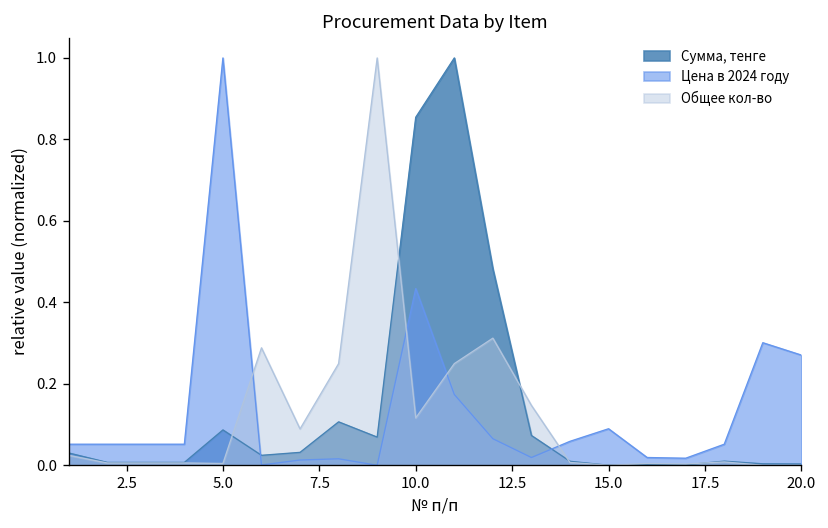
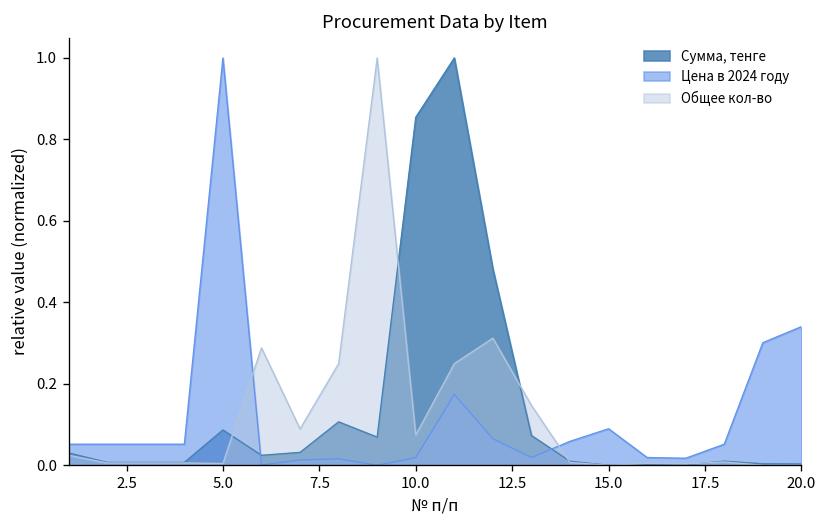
Цена в 2024 году, 10.0: 0.43 -> 0.02
Общее кол-во, 10.0: 0.12 -> 0.07
Цена в 2024 году, 20.0: 0.27 -> 0.34
